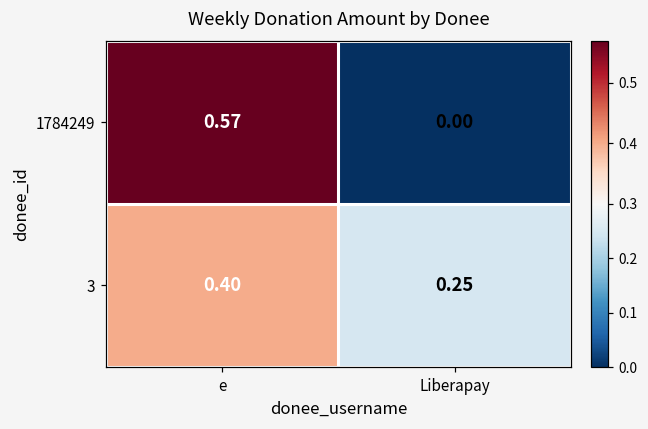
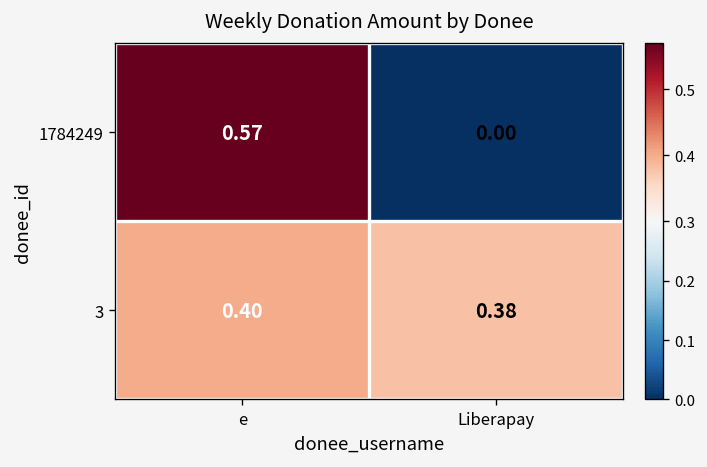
3, Liberapay: 0.25 -> 0.38
